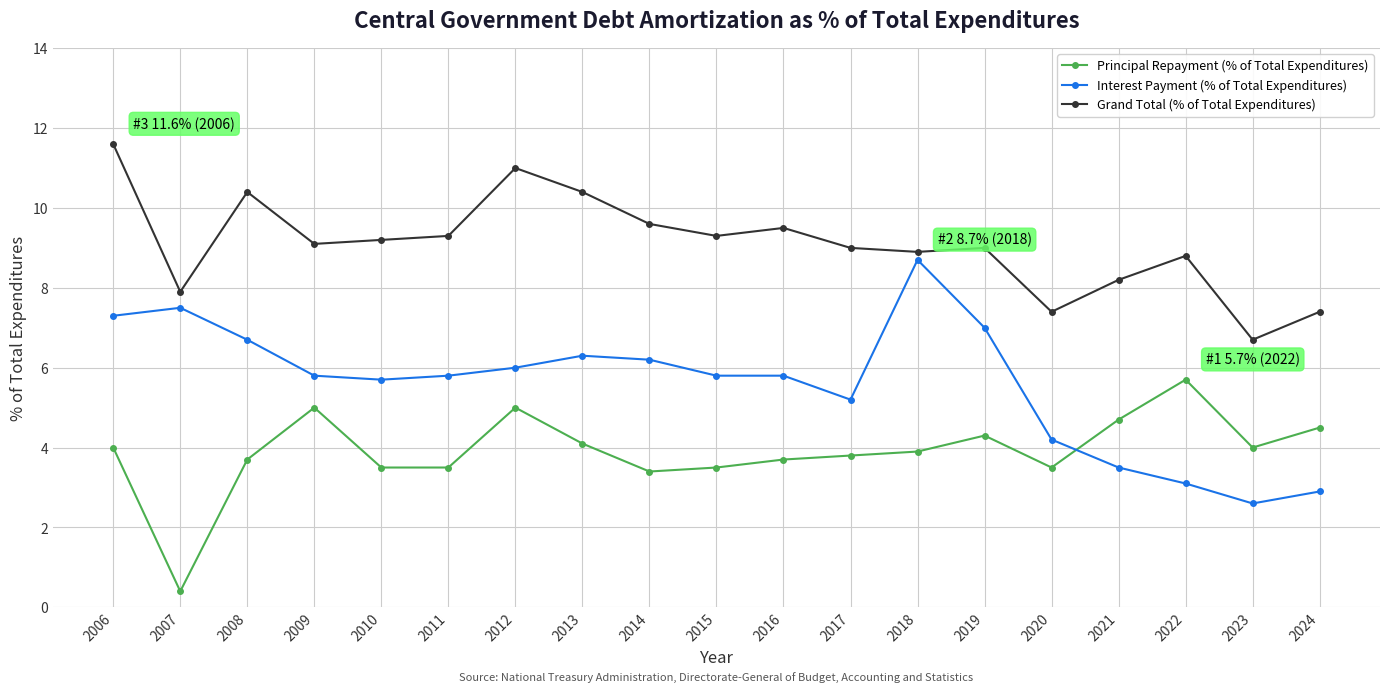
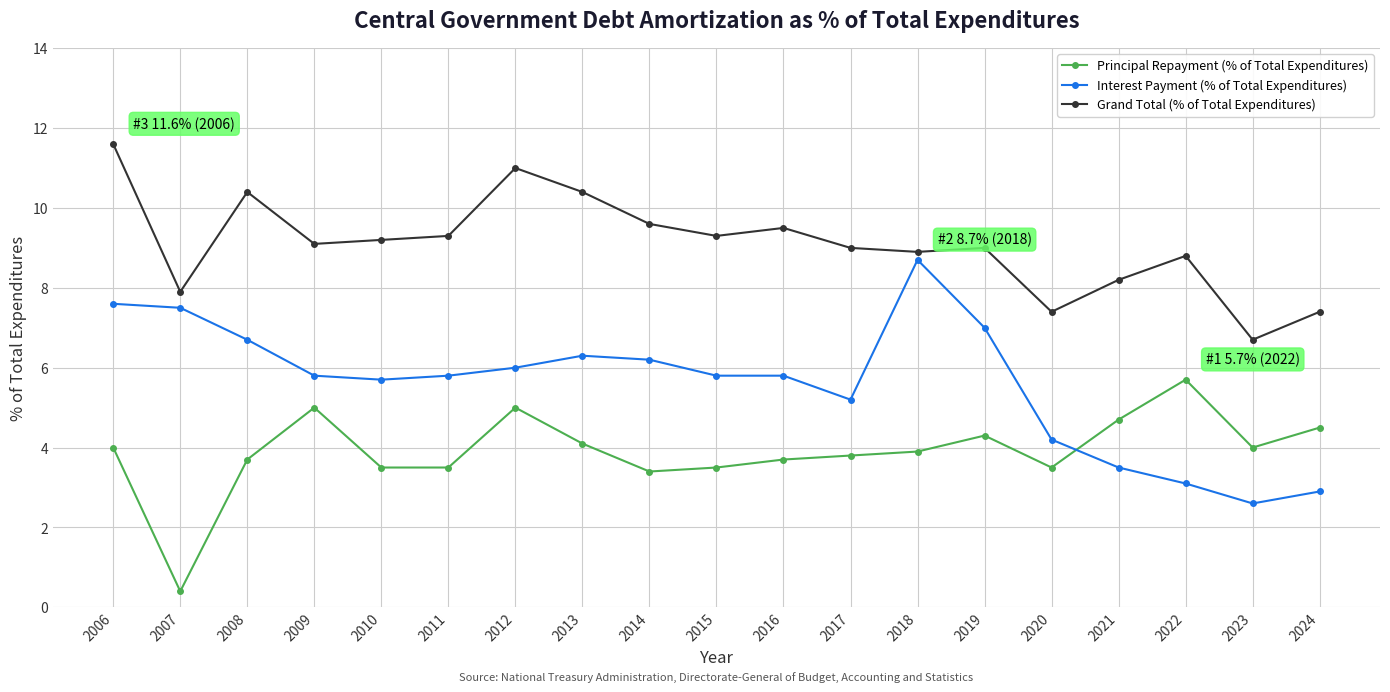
Interest Payment (% of Total Expenditures), 2006: 7.3 -> 7.6
